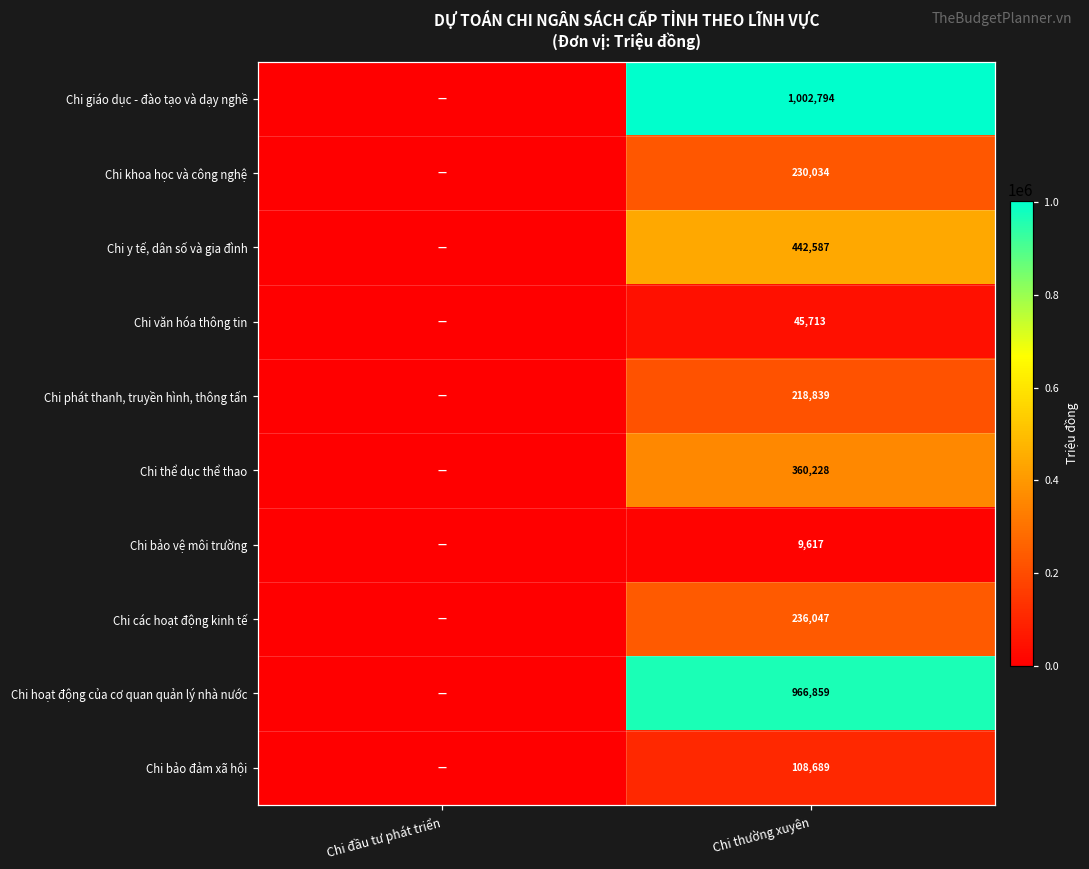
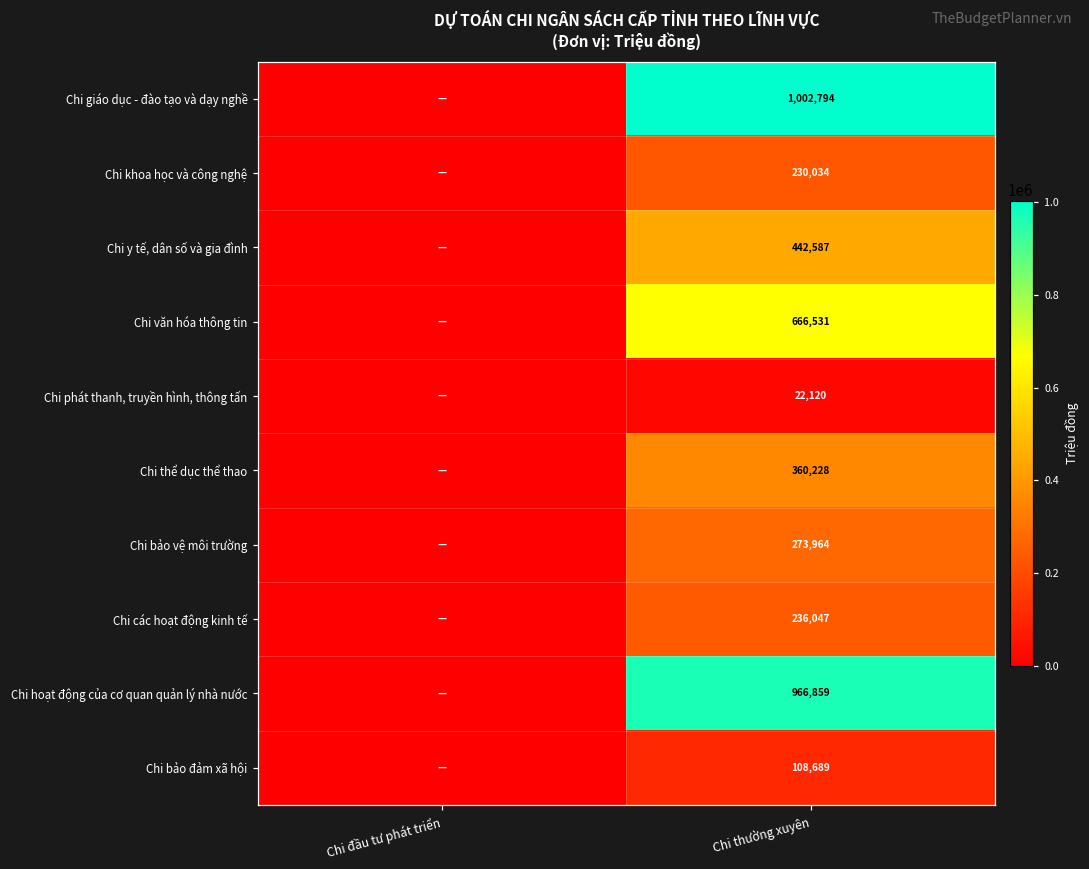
Chi văn hóa thông tin, Chi thường xuyên: 45,713 -> 666,531
Chi phát thanh, truyền hình, thông tấn, Chi thường xuyên: 218,839 -> 22,120
Chi bảo vệ môi trường, Chi thường xuyên: 9,617 -> 273,964
